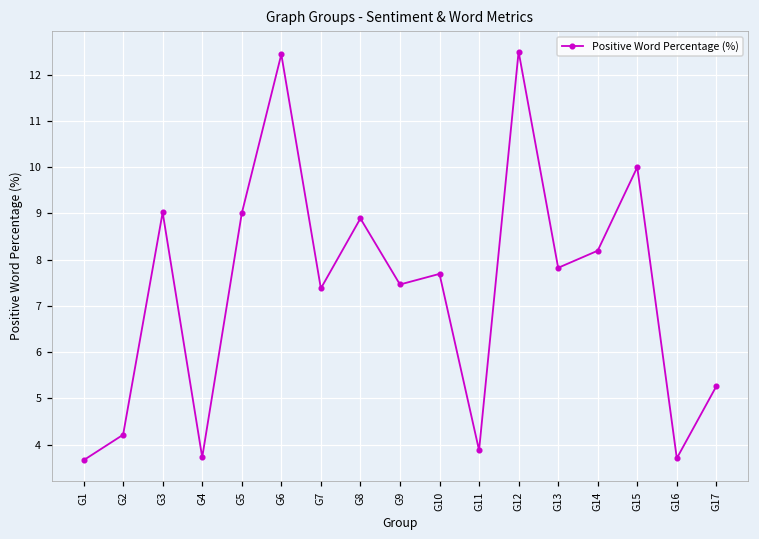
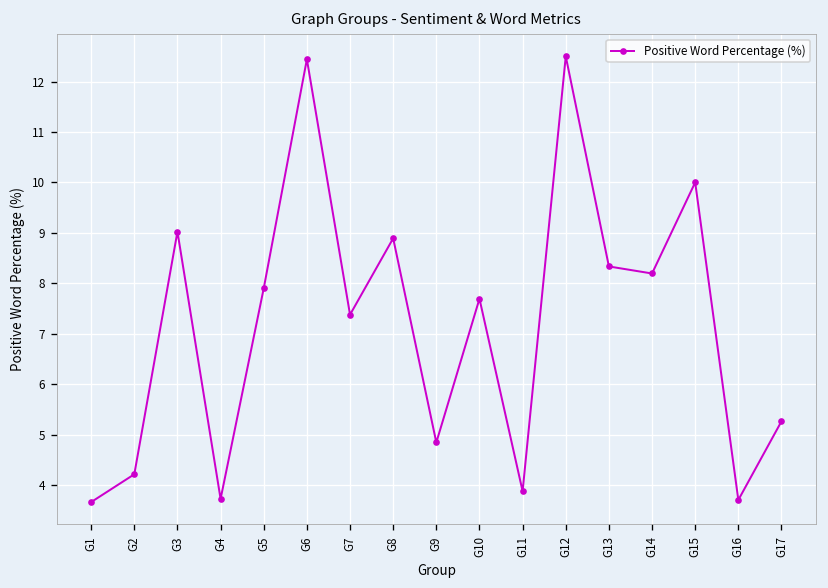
G5: 9.0 -> 7.9
G9: 7.5 -> 4.8
G13: 7.8 -> 8.3
